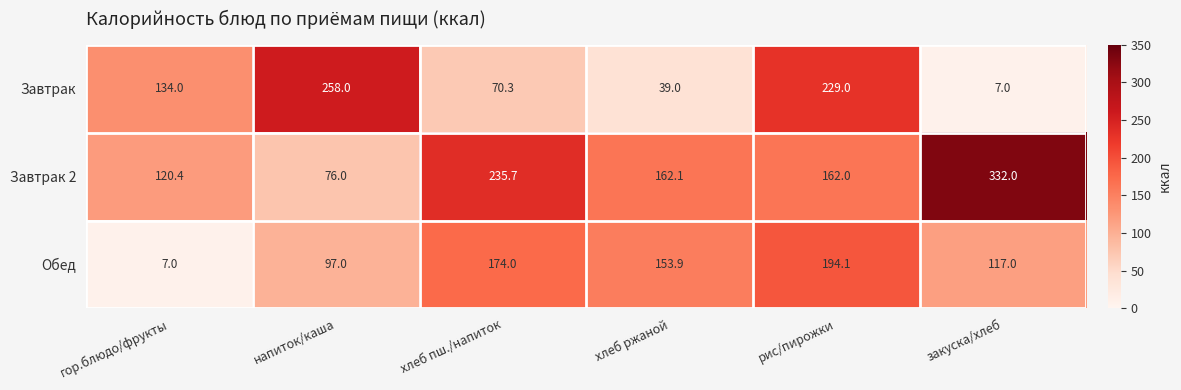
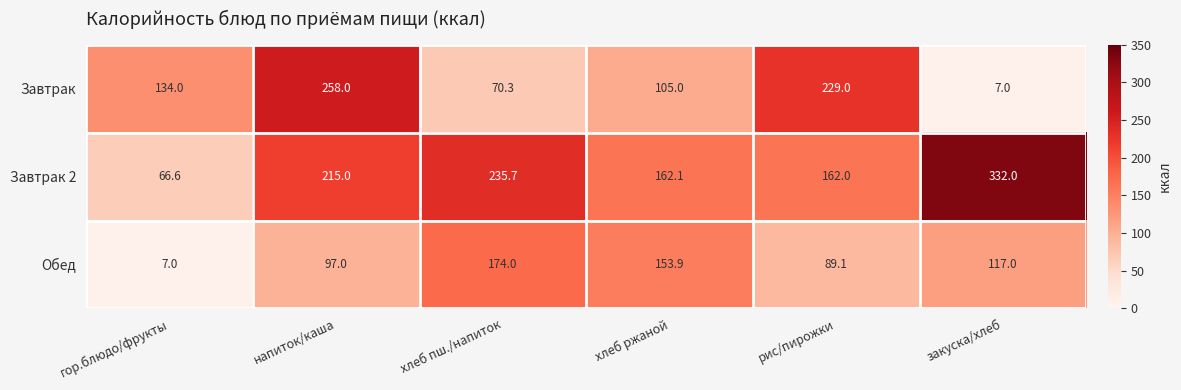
Завтрак, хлеб ржаной: 39.0 -> 105.0
Завтрак 2, гор.блюдо/фрукты: 120.4 -> 66.6
Завтрак 2, напиток/каша: 76.0 -> 215.0
Обед, рис/пирожки: 194.1 -> 89.1
